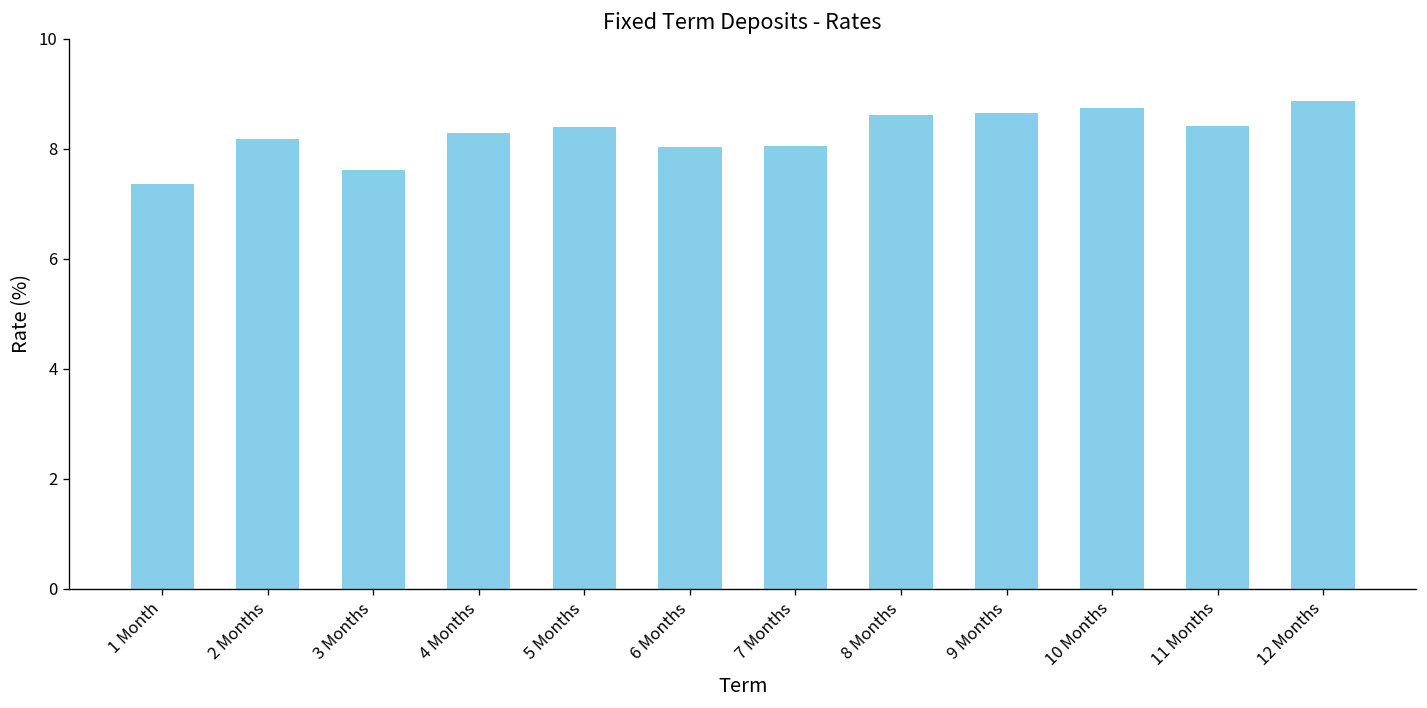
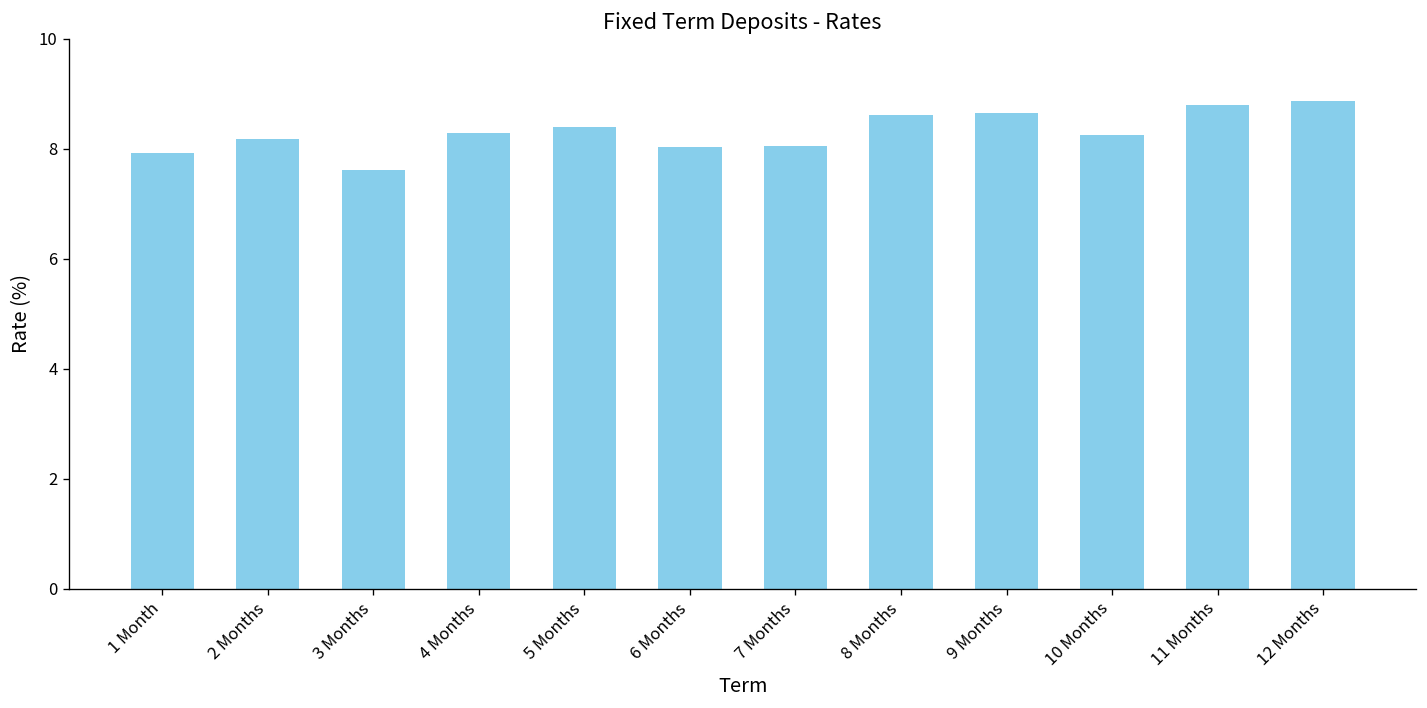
1 Month: 7.4 -> 7.9
10 Months: 8.7 -> 8.3
11 Months: 8.4 -> 8.8
